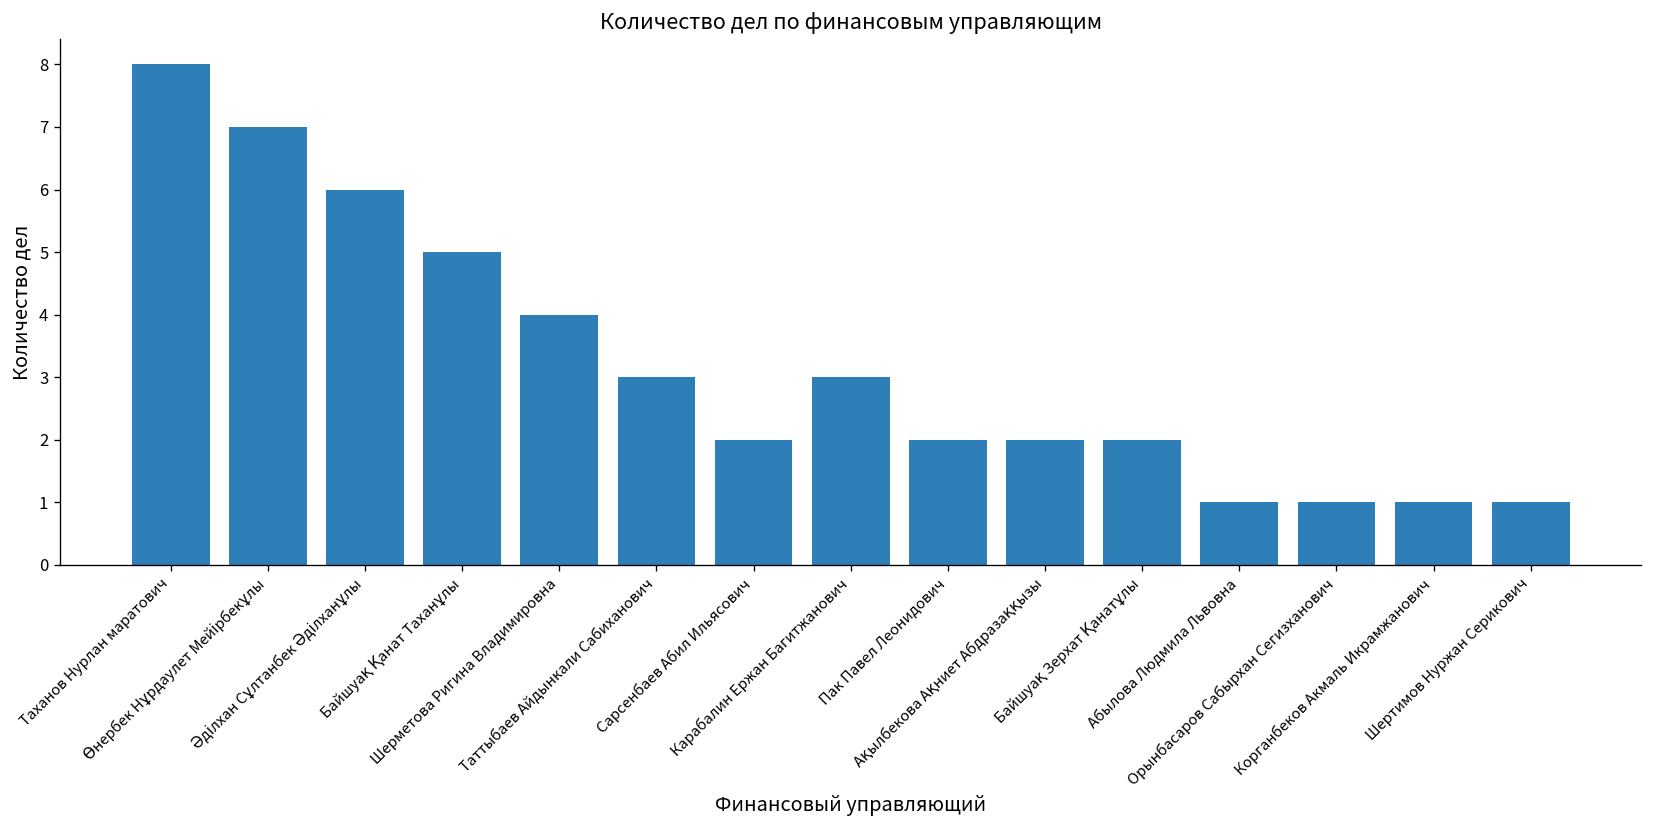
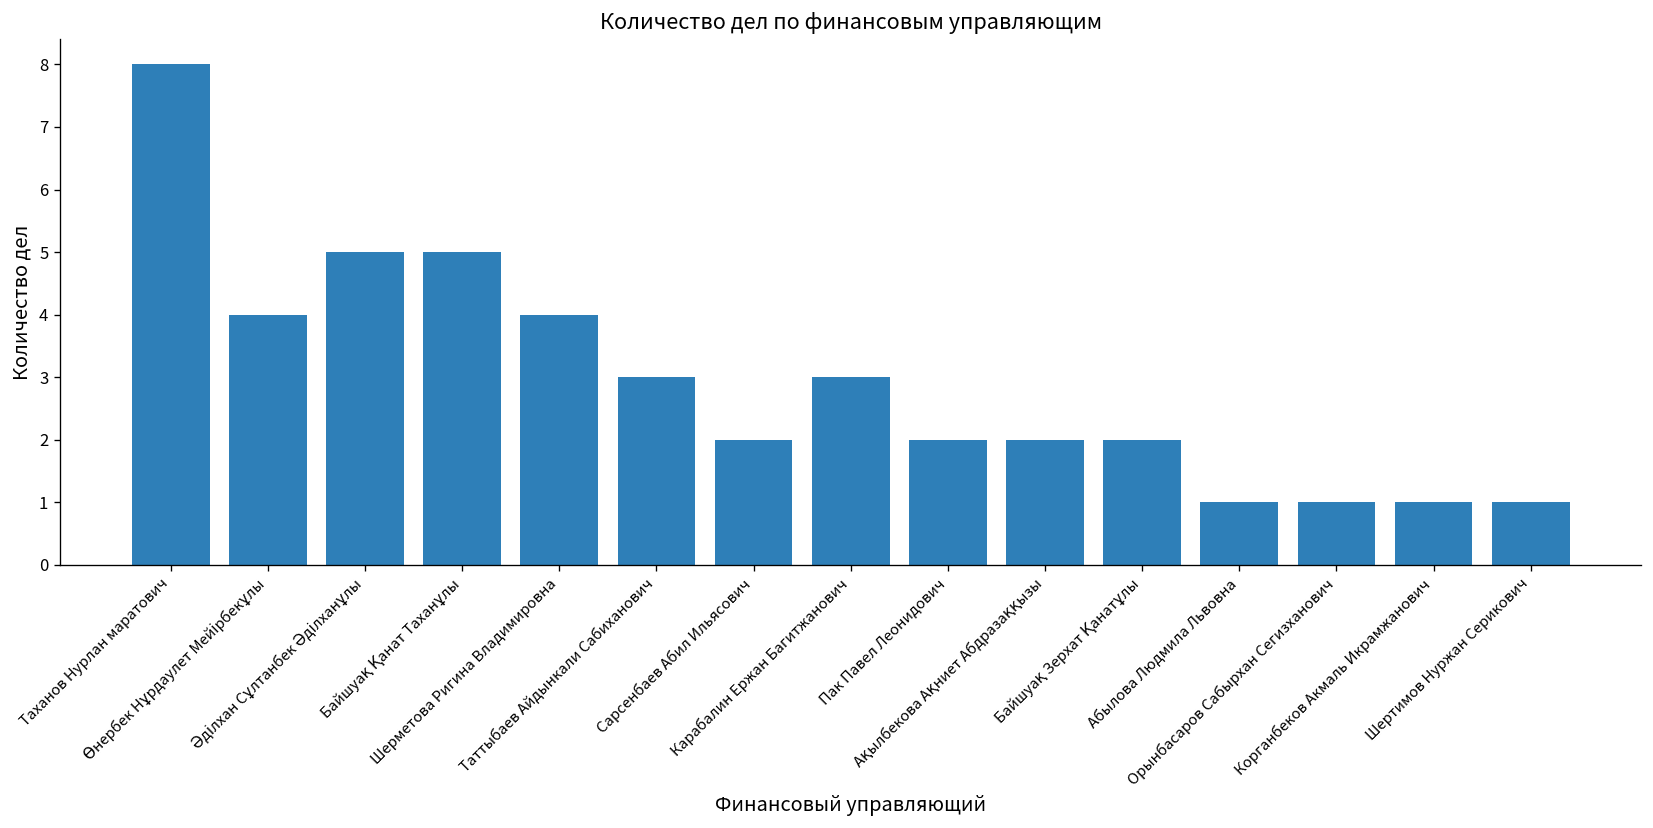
Өнербек Нұрдаулет Мейірбекұлы: 7 -> 4
Әділхан Сұлтанбек Әділханұлы: 6 -> 5
